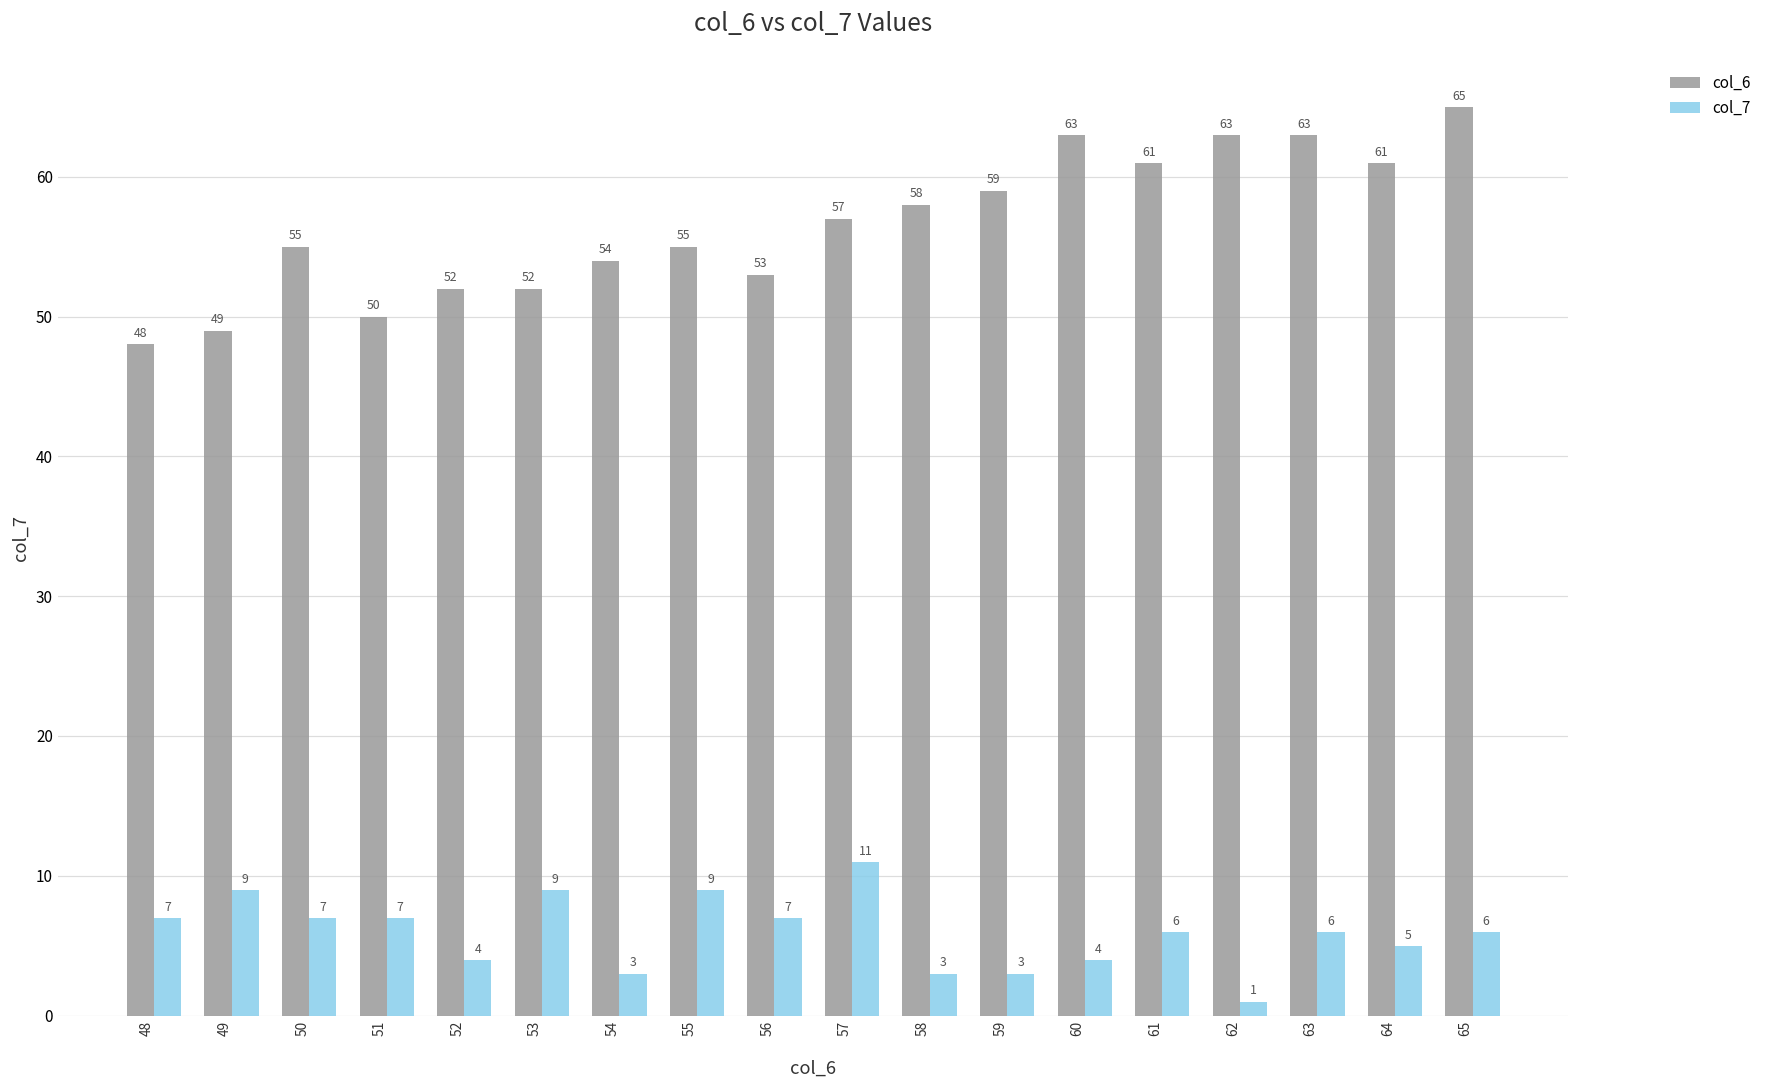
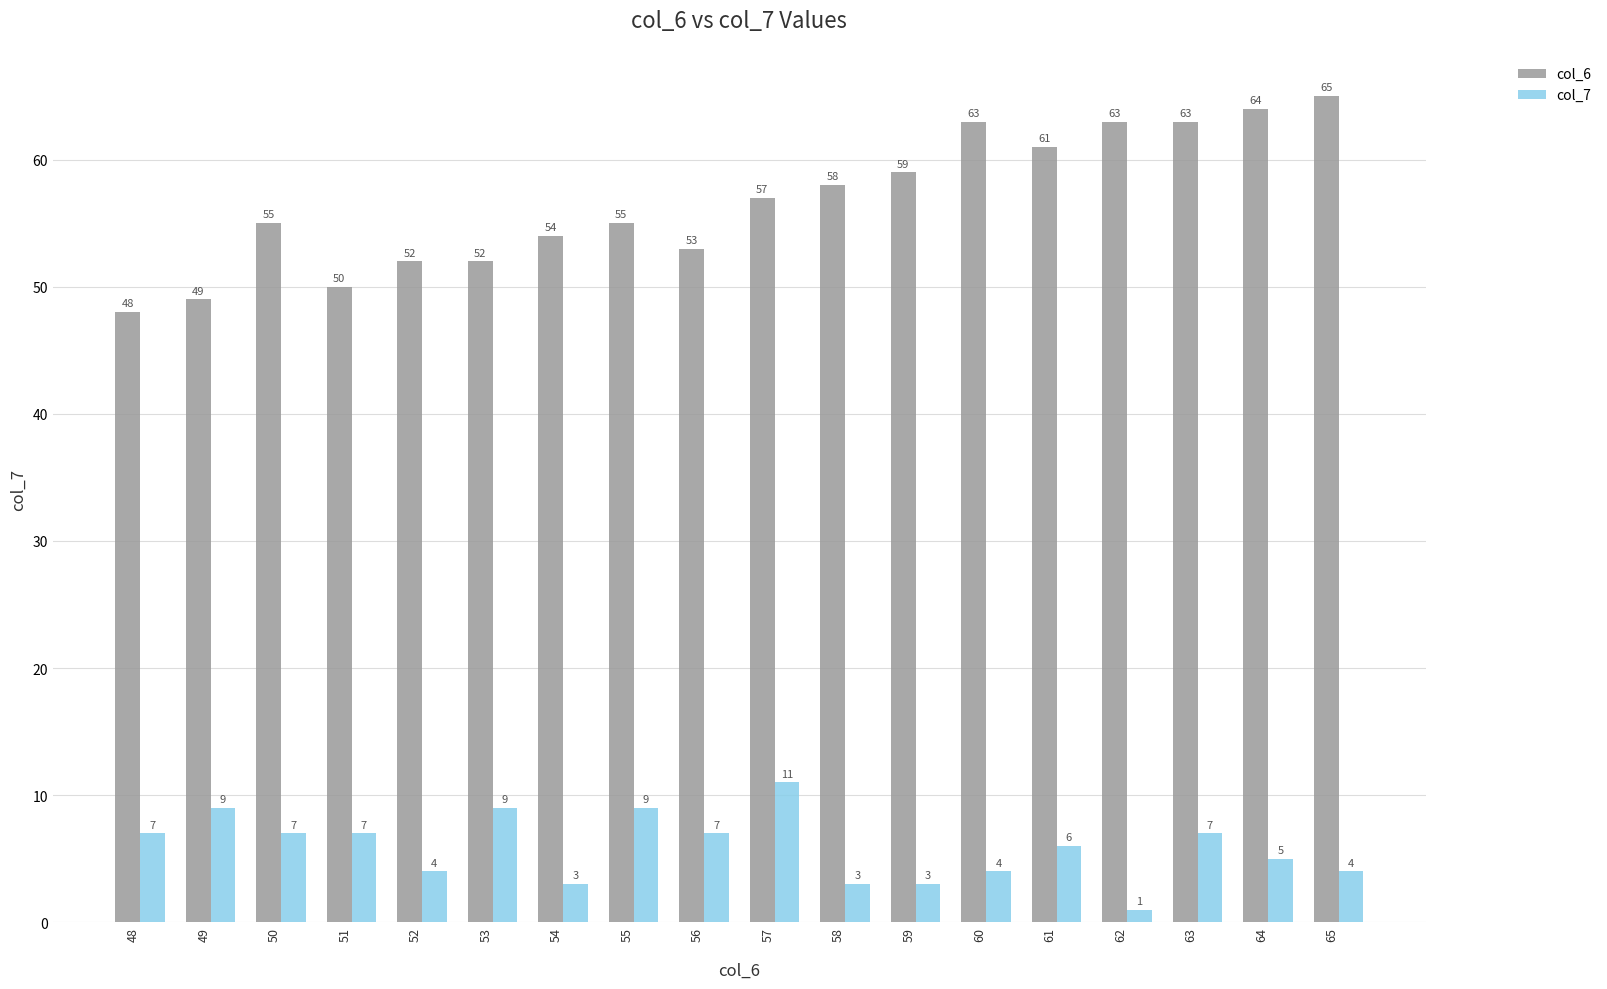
col_7, 63: 6 -> 7
col_6, 64: 61 -> 64
col_7, 65: 6 -> 4
